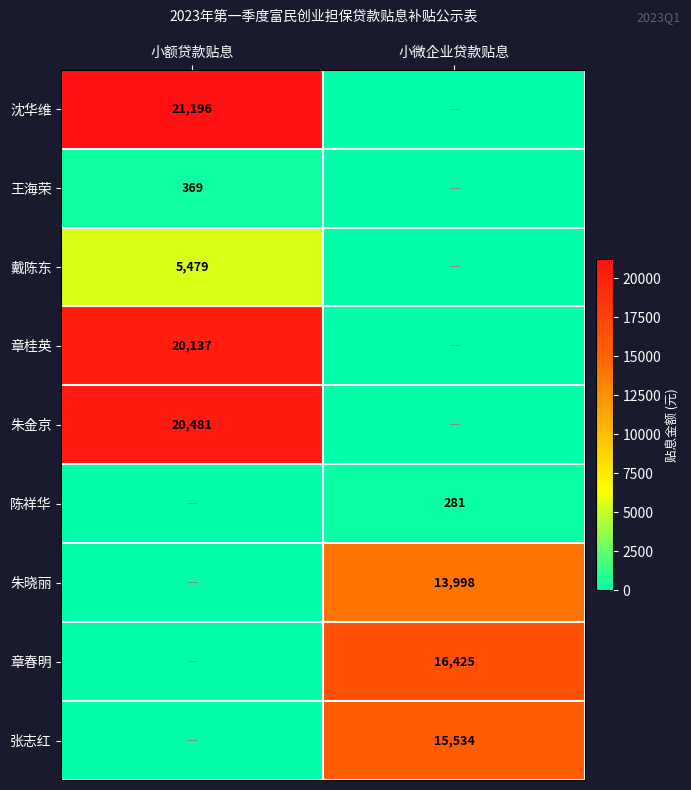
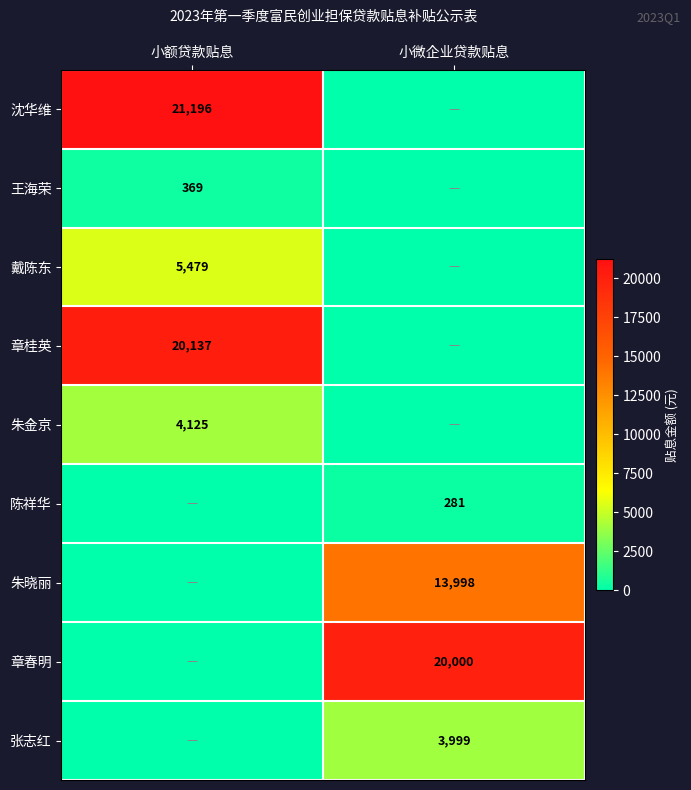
朱金京, 小额贷款贴息: 20,481 -> 4,125
章春明, 小微企业贷款贴息: 16,425 -> 20,000
张志红, 小微企业贷款贴息: 15,534 -> 3,999
